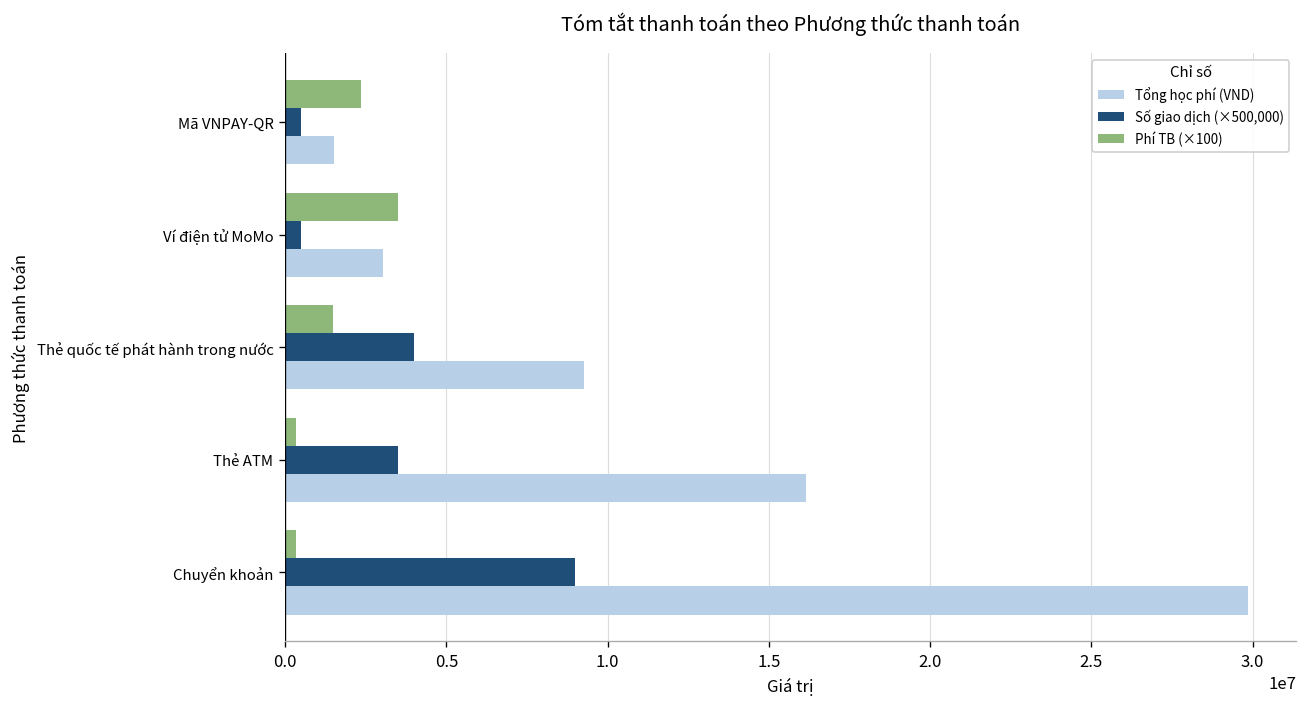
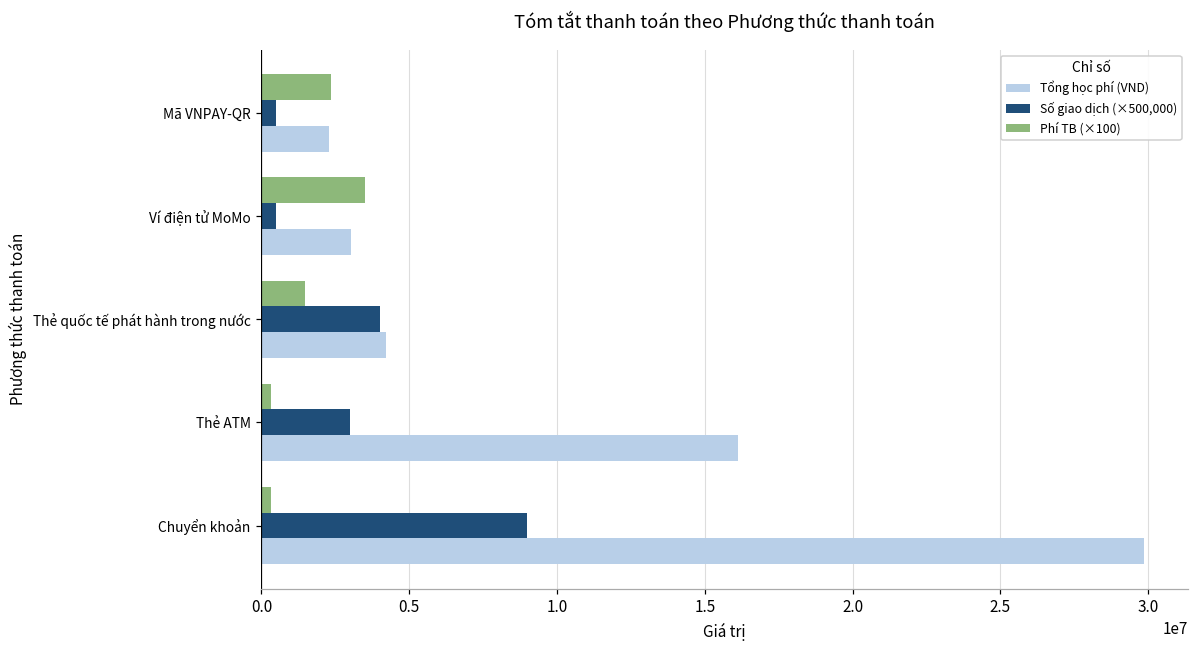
Tổng học phí (VND), Mã VNPAY-QR: 1500000 -> 2300000
Tổng học phí (VND), Thẻ quốc tế phát hành trong nước: 9300000 -> 4200000
Số giao dịch (×500,000), Thẻ ATM: 3500000 -> 3000000
